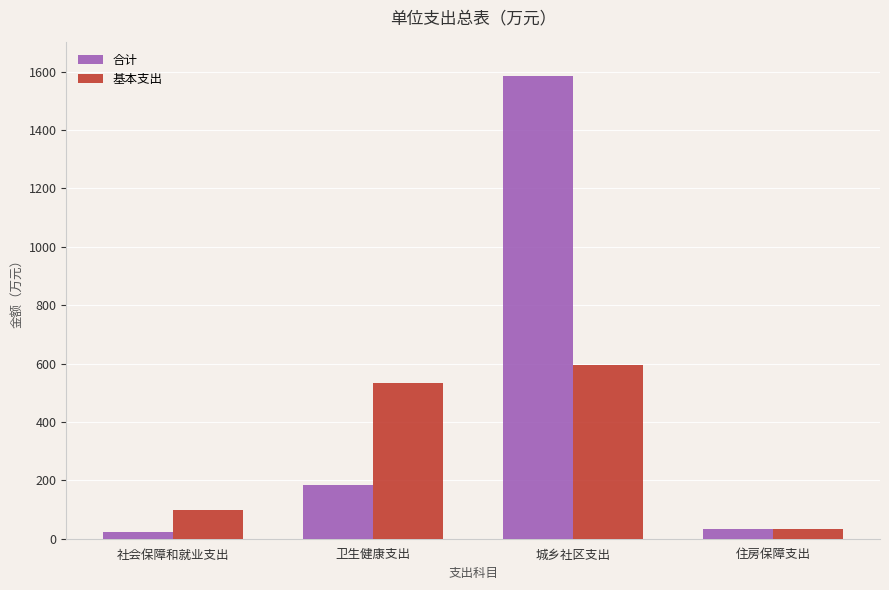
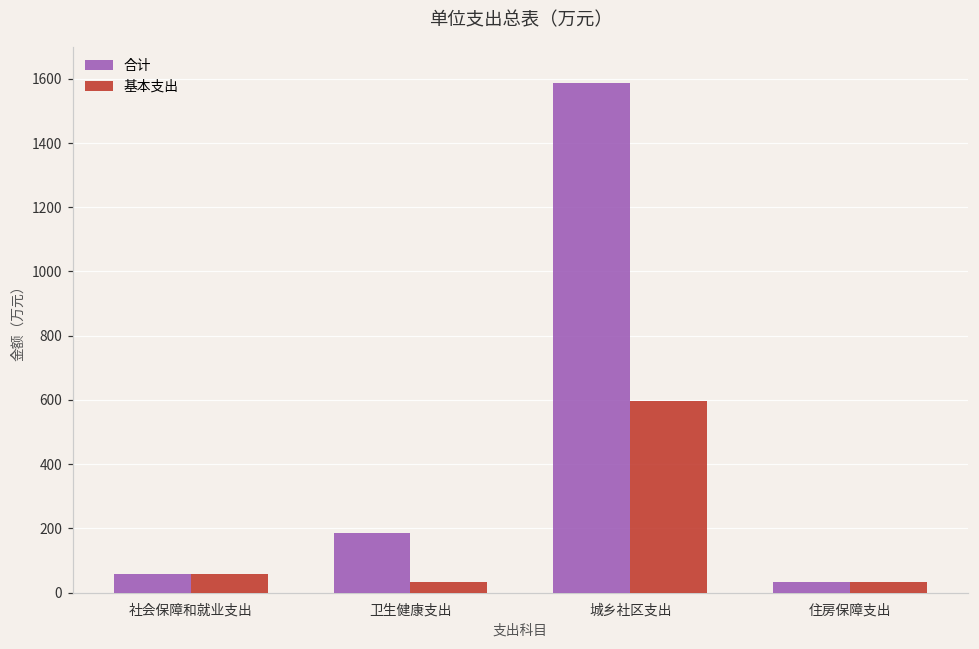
合计, 社会保障和就业支出: 20 -> 60
基本支出, 社会保障和就业支出: 100 -> 60
基本支出, 卫生健康支出: 530 -> 30
